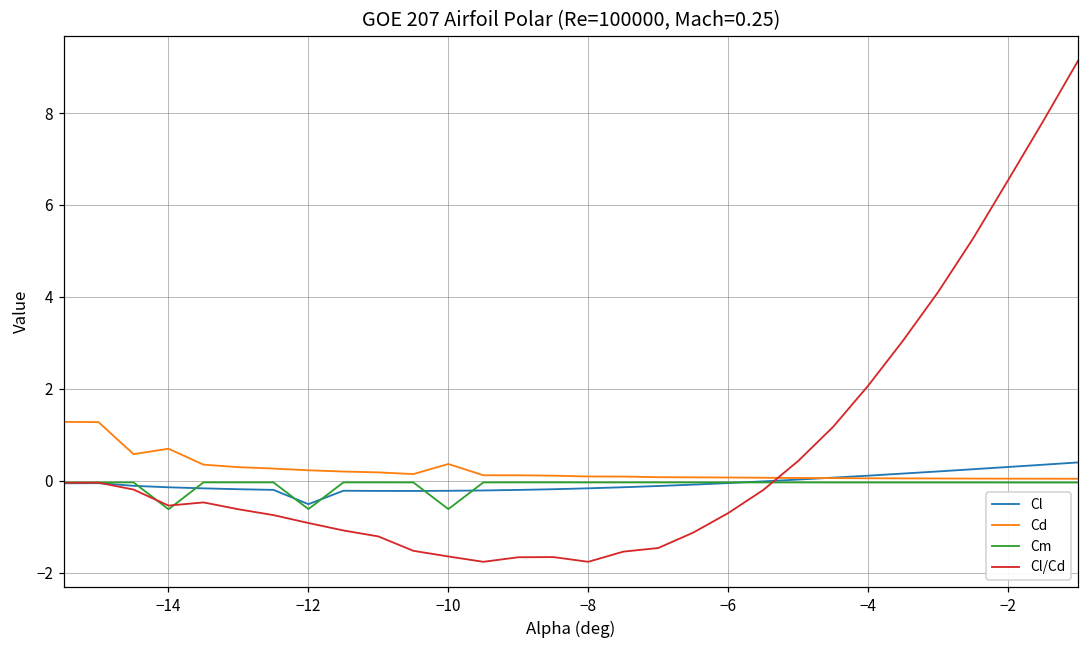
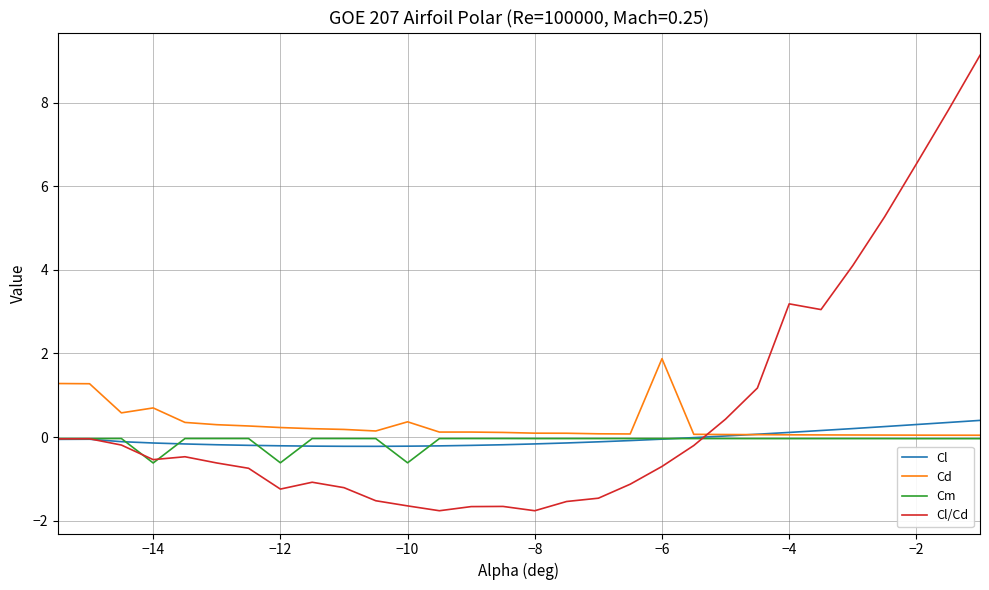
Cl, −12: -0.5 -> -0.2
Cl/Cd, −12: -0.9 -> -1.2
Cd, −6: 0.1 -> 1.9
Cl/Cd, −4: 2.1 -> 3.2
